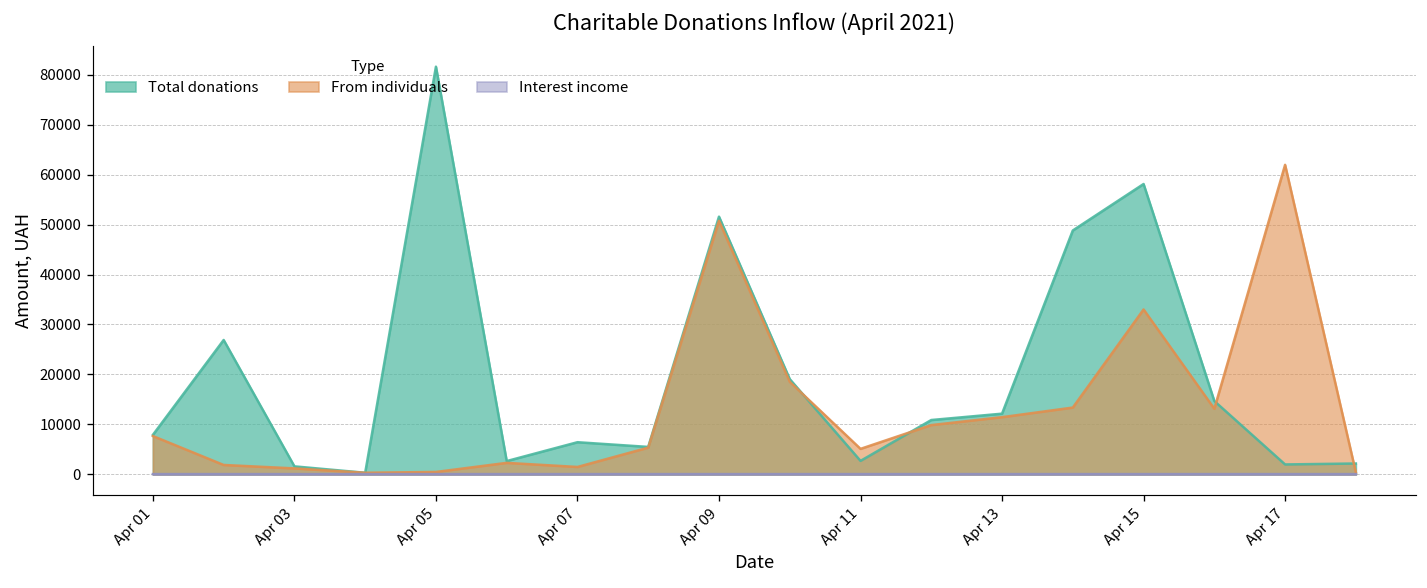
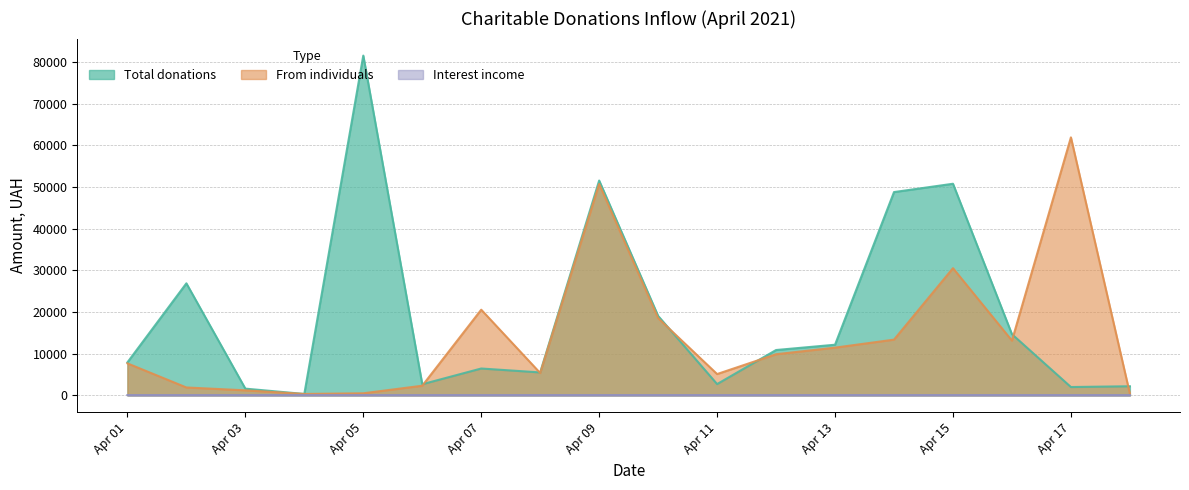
From individuals, Apr 07: 2000 -> 21000
Total donations, Apr 15: 58000 -> 51000
From individuals, Apr 15: 33000 -> 31000
